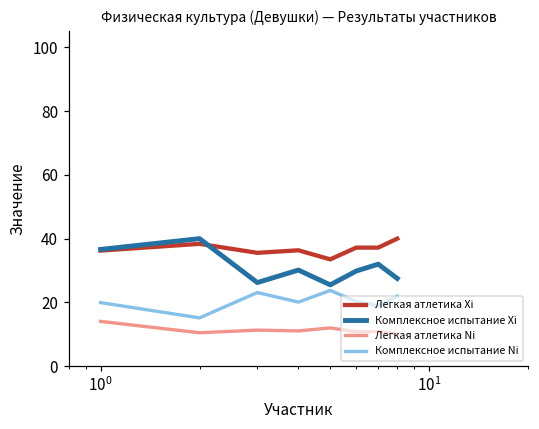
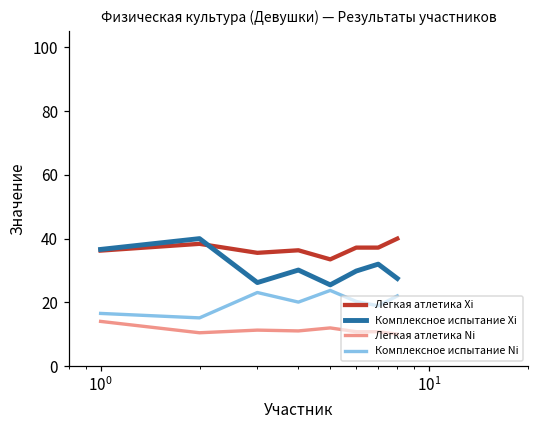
Комплексное испытание Ni, 10^0: 20 -> 17
